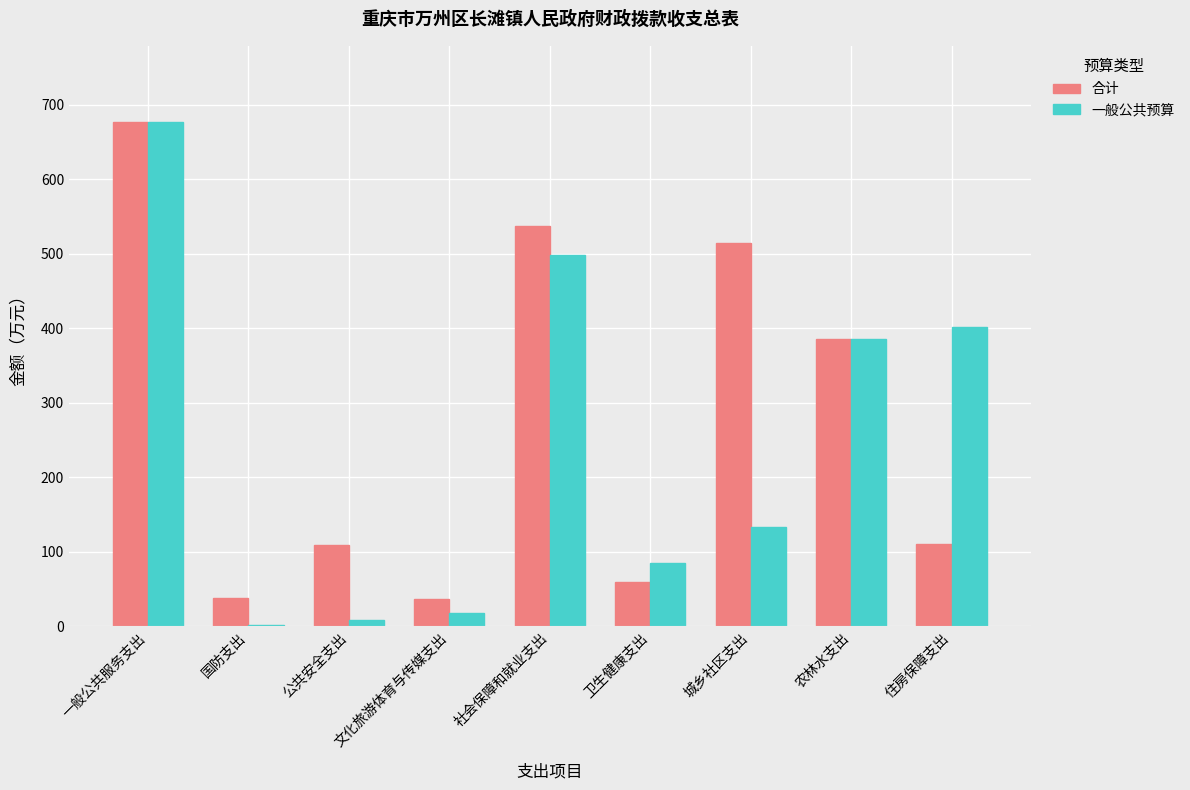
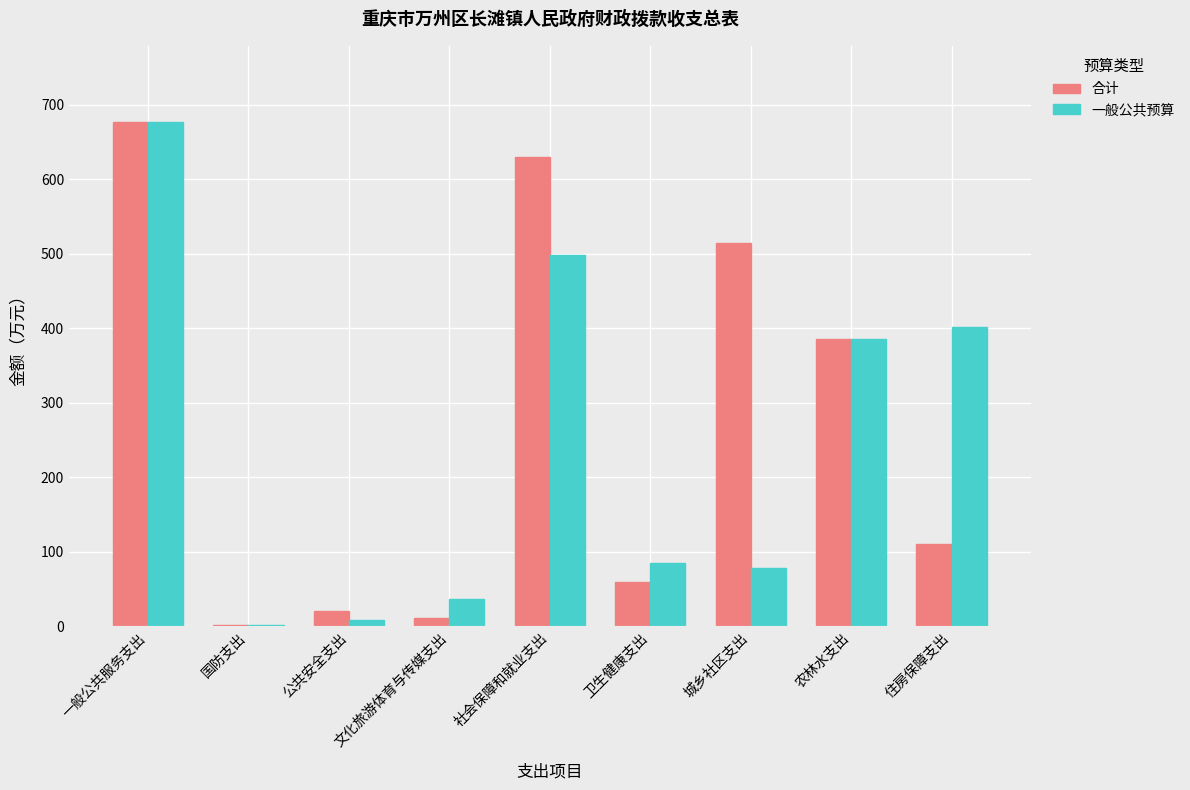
合计, 国防支出: 40 -> 0
合计, 公共安全支出: 110 -> 20
合计, 文化旅游体育与传媒支出: 40 -> 10
一般公共预算, 文化旅游体育与传媒支出: 20 -> 40
合计, 社会保障和就业支出: 540 -> 630
一般公共预算, 城乡社区支出: 130 -> 80
